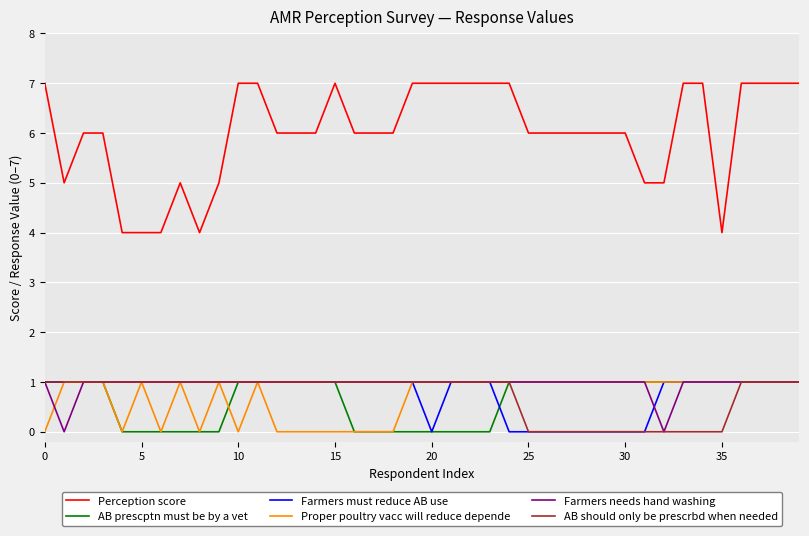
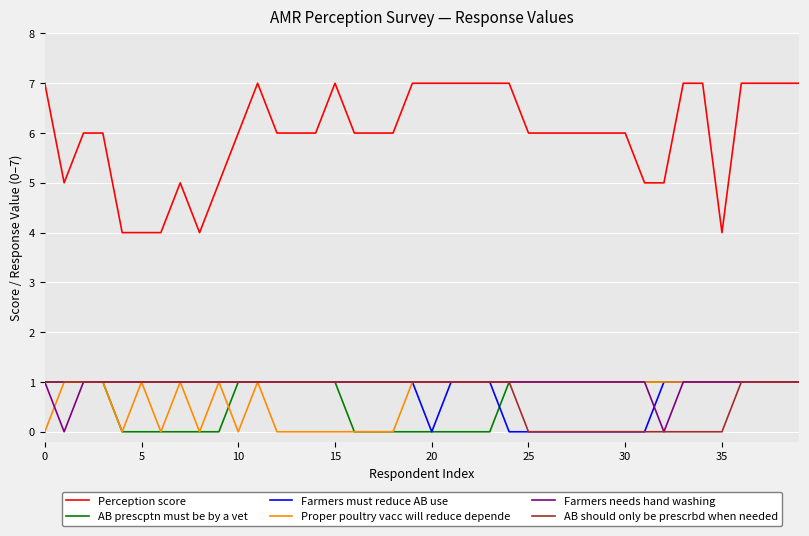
Perception score, 10: 7 -> 6
